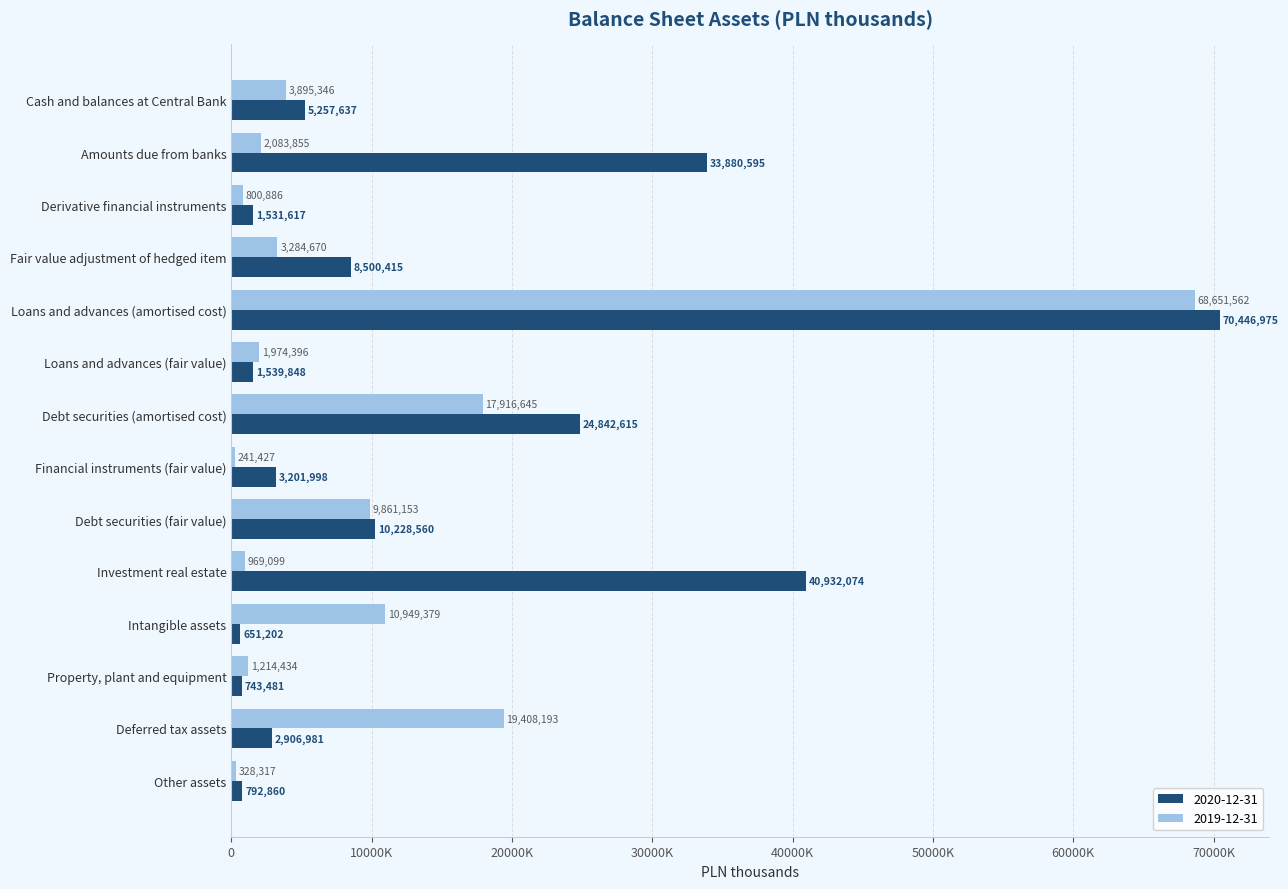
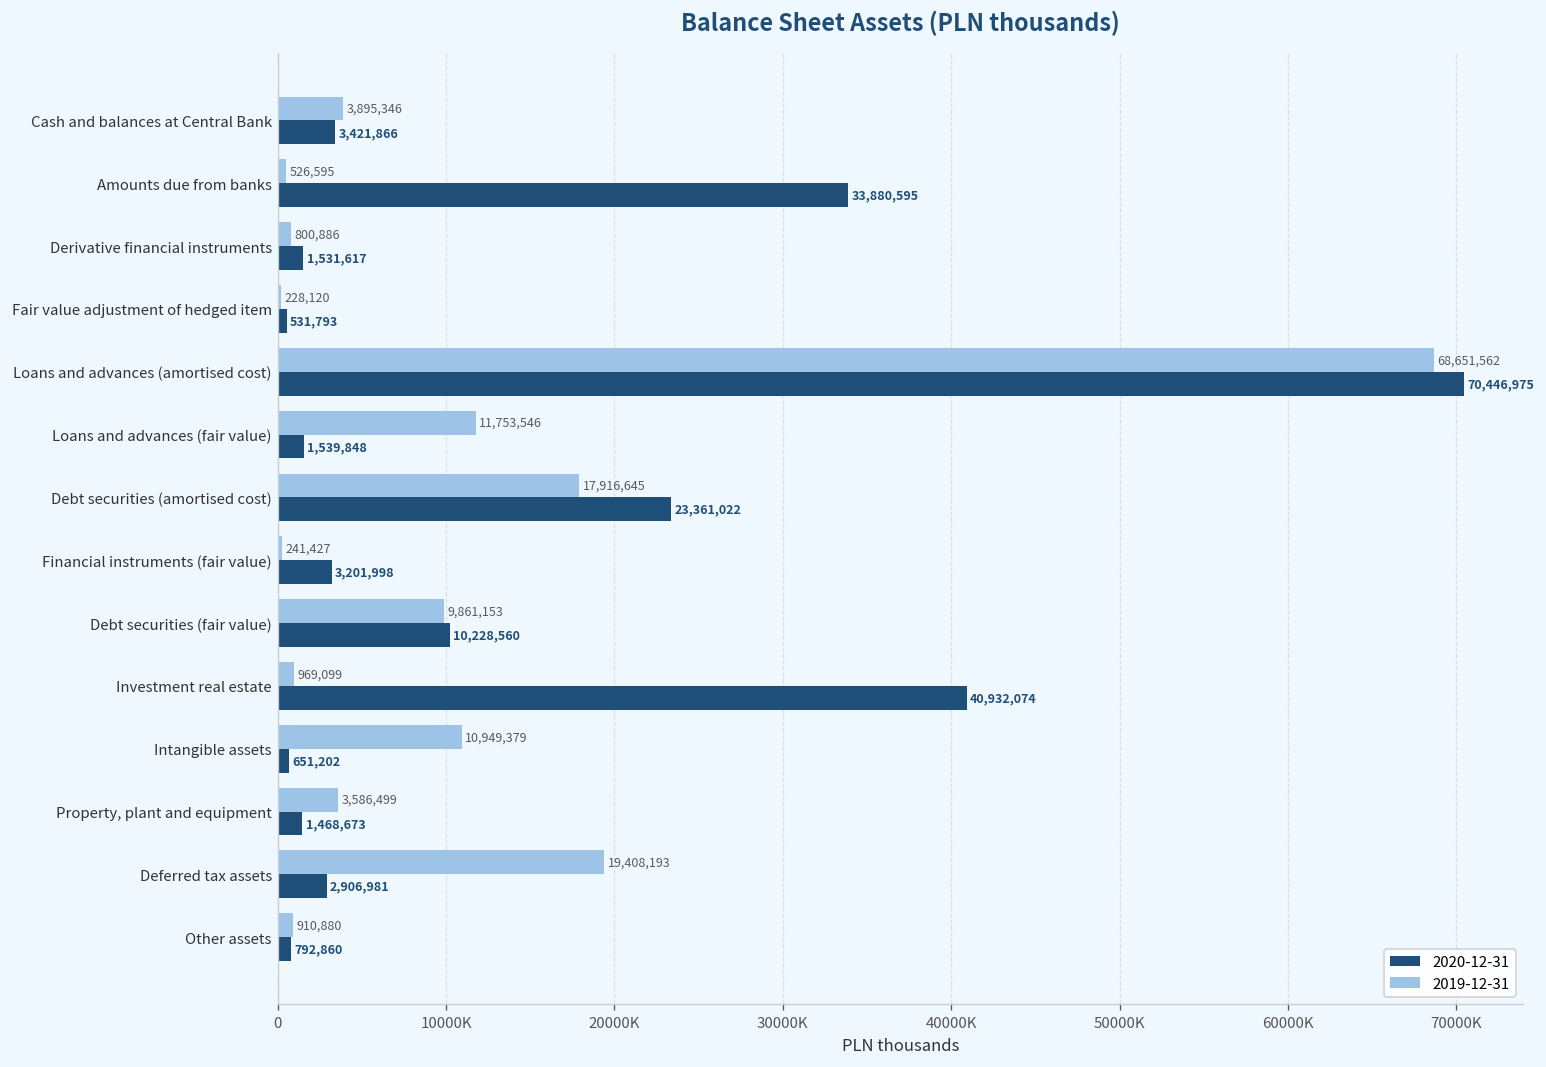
2020-12-31, Cash and balances at Central Bank: 5,257,637 -> 3,421,866
2019-12-31, Amounts due from banks: 2,083,855 -> 526,595
2019-12-31, Fair value adjustment of hedged item: 3,284,670 -> 228,120
2020-12-31, Fair value adjustment of hedged item: 8,500,415 -> 531,793
2019-12-31, Loans and advances (fair value): 1,974,396 -> 11,753,546
2020-12-31, Debt securities (amortised cost): 24,842,615 -> 23,361,022
2019-12-31, Property, plant and equipment: 1,214,434 -> 3,586,499
2020-12-31, Property, plant and equipment: 743,481 -> 1,468,673
2019-12-31, Other assets: 328,317 -> 910,880
